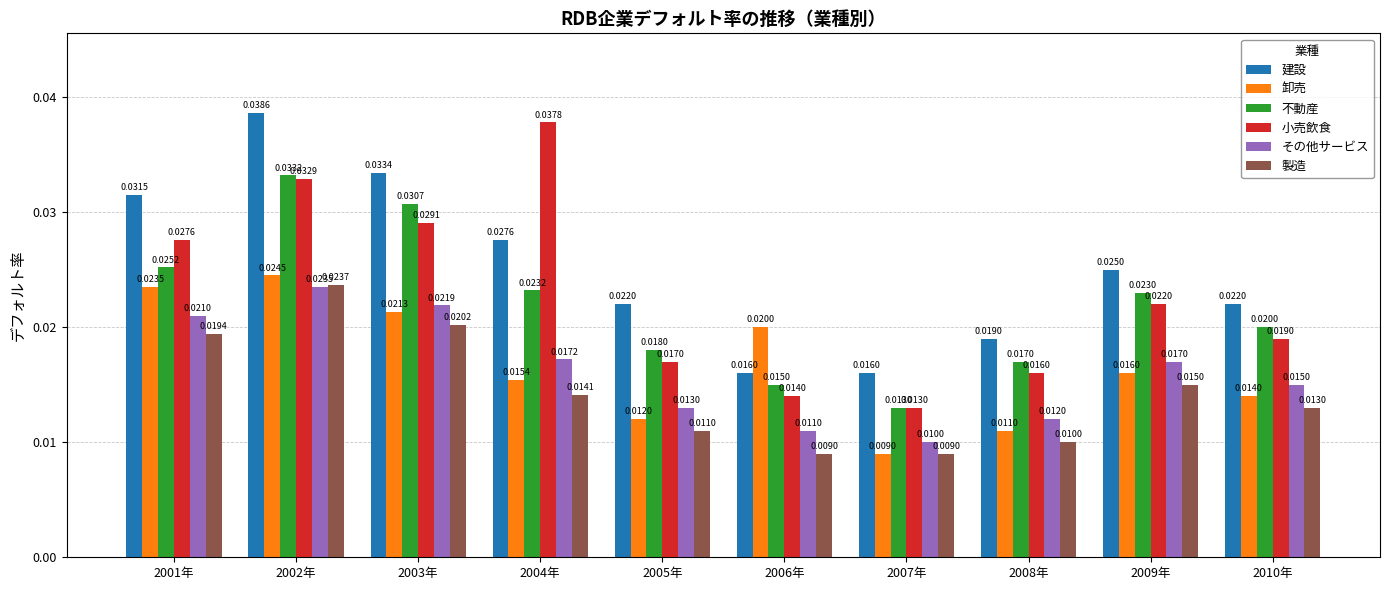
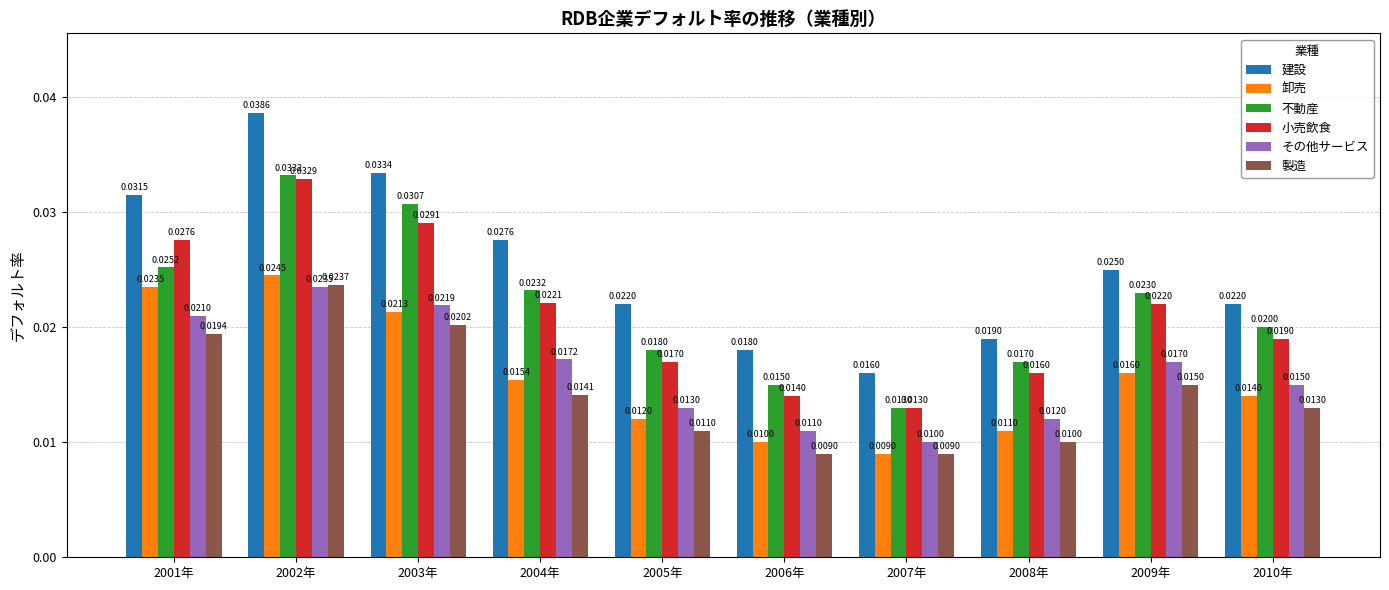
小売飲食, 2004年: 0.0378 -> 0.0221
建設, 2006年: 0.0160 -> 0.0180
卸売, 2006年: 0.0200 -> 0.0100
